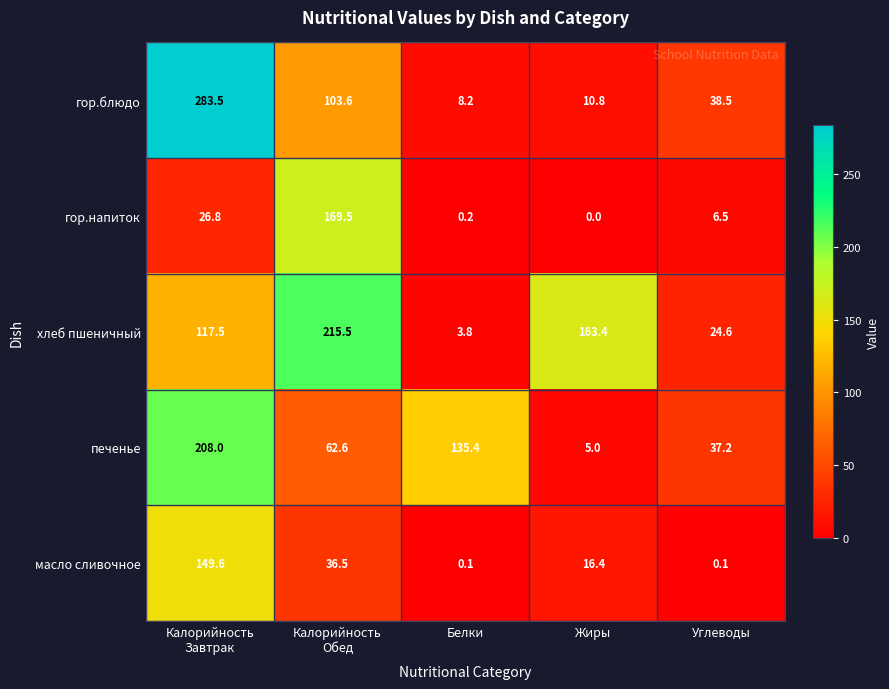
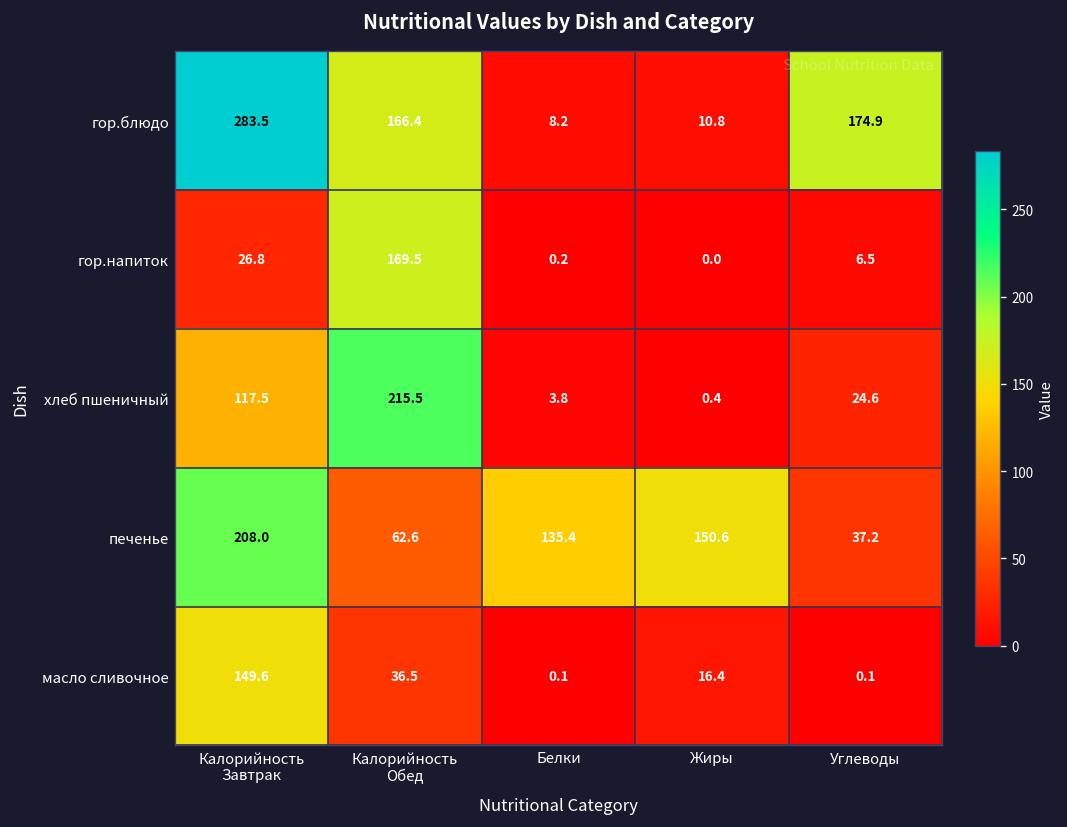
гор.блюдо, Калорийность Обед: 103.6 -> 166.4
гор.блюдо, Углеводы: 38.5 -> 174.9
хлеб пшеничный, Жиры: 163.4 -> 0.4
печенье, Жиры: 5.0 -> 150.6
